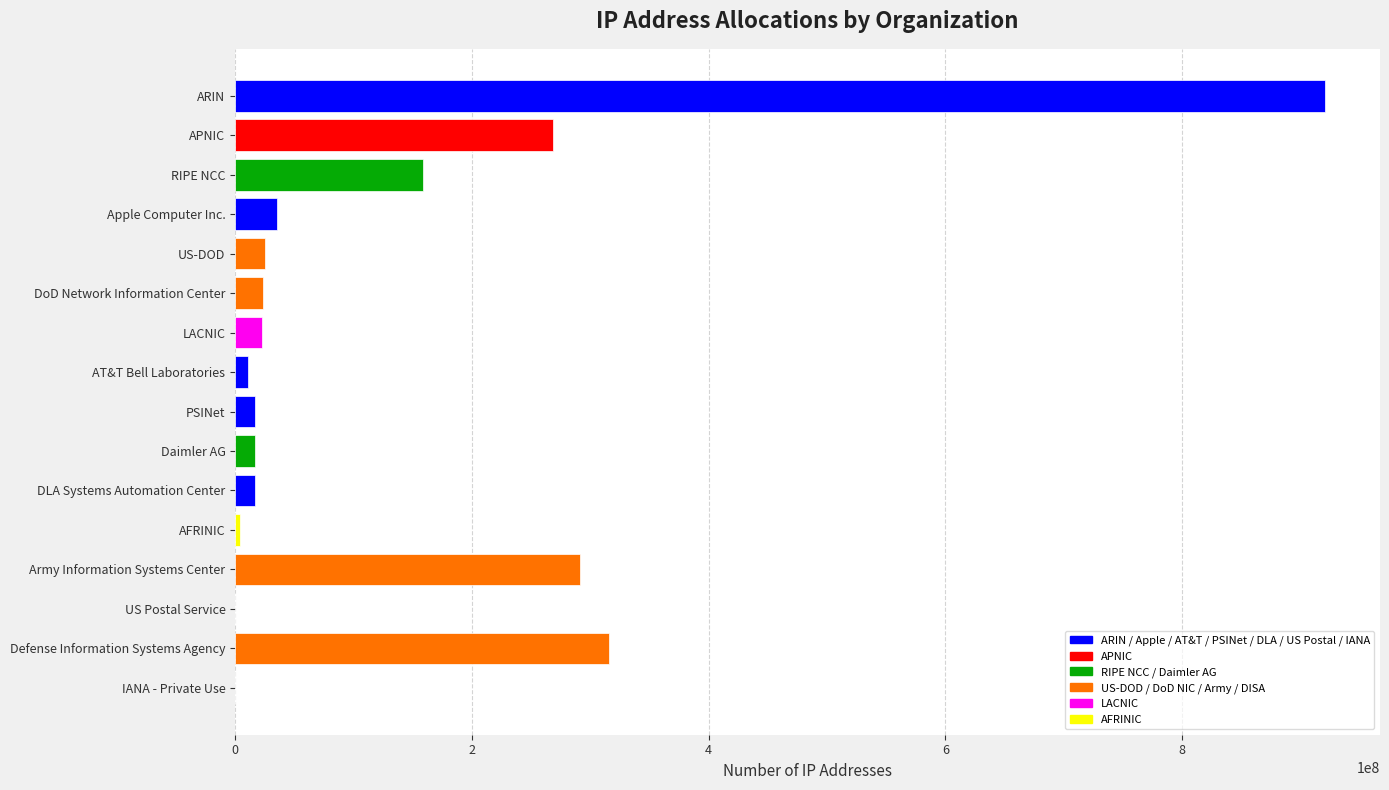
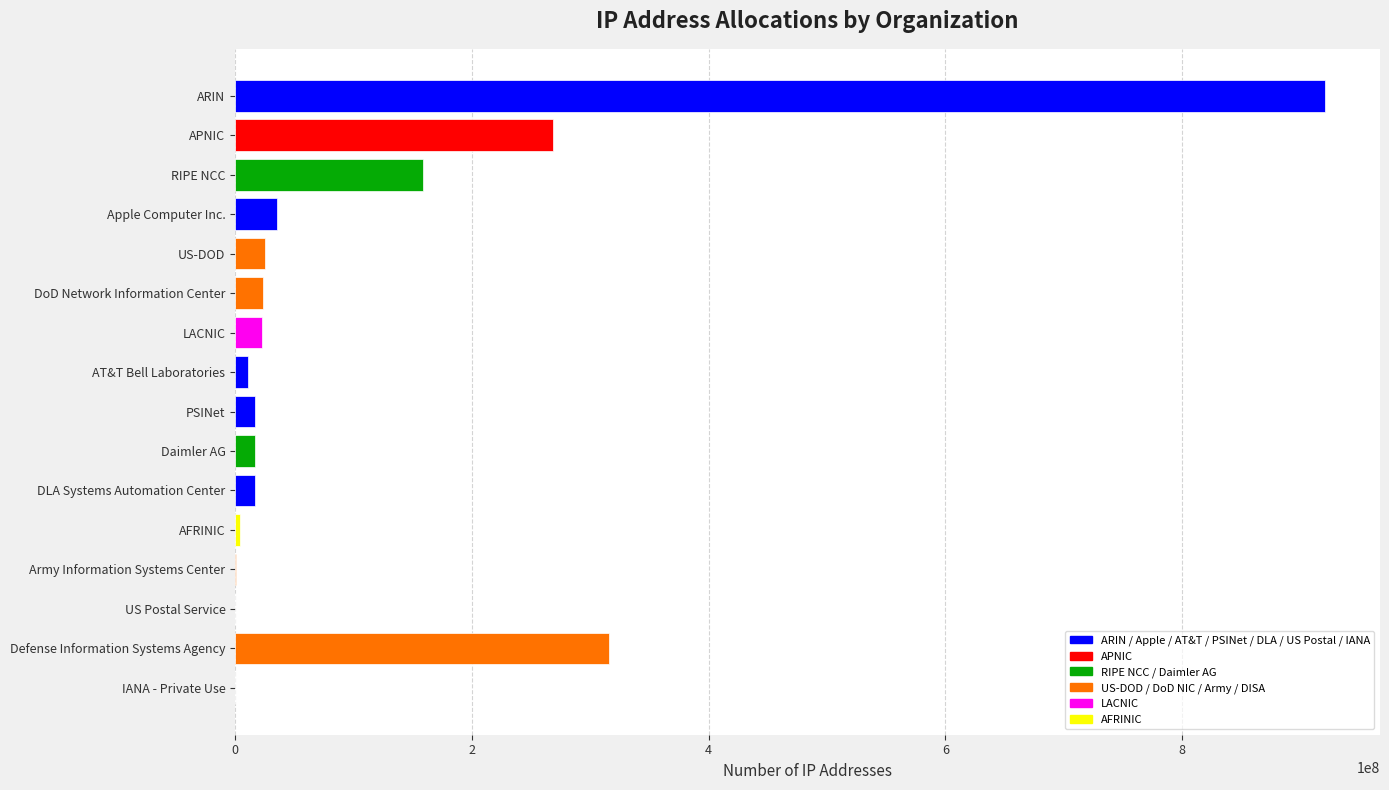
Army Information Systems Center: 292000000 -> 0
